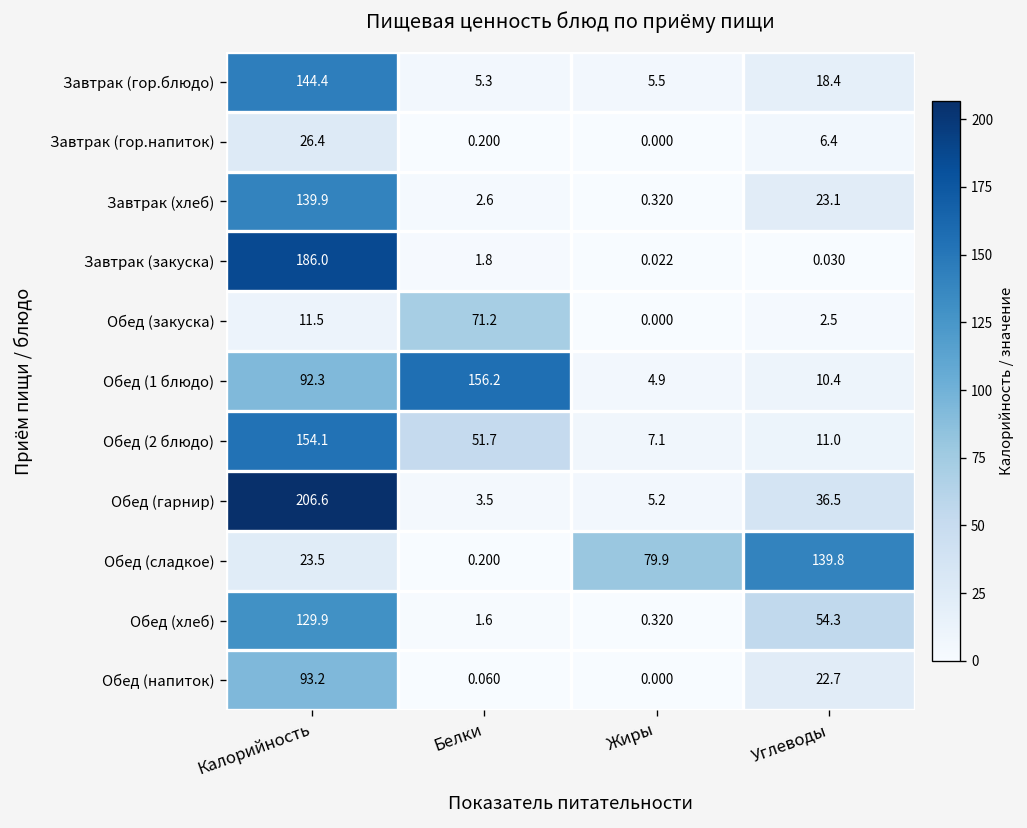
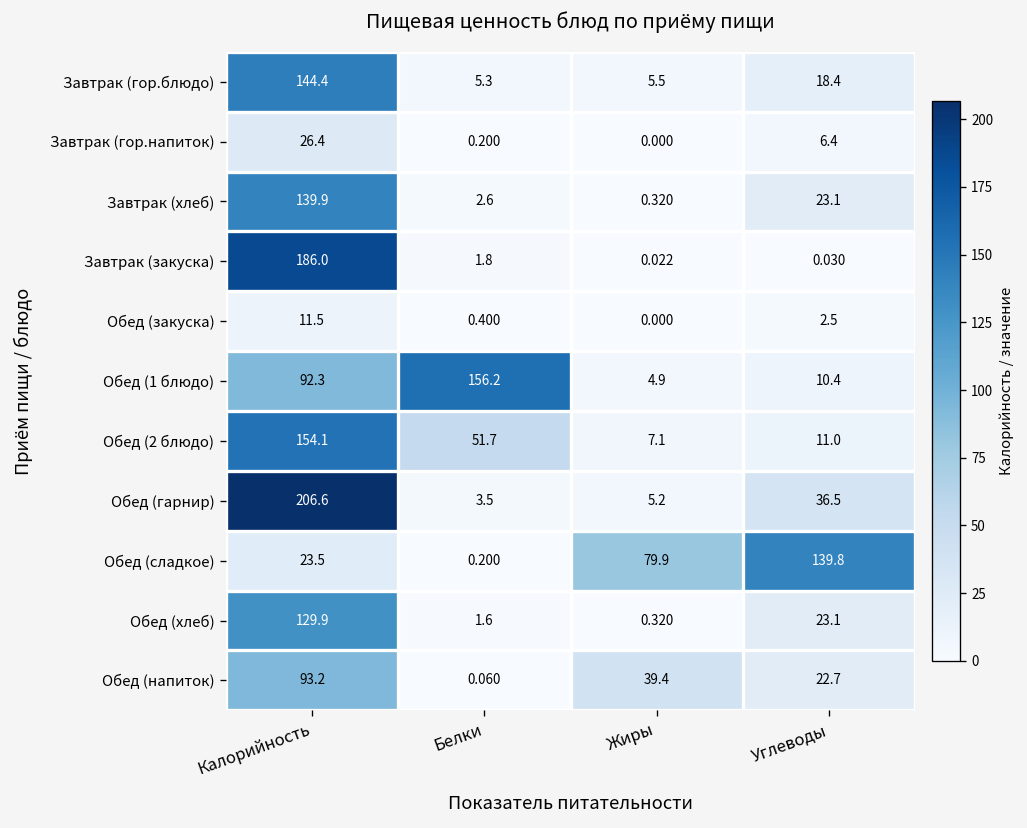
Обед (закуска), Белки: 71.2 -> 0.400
Обед (хлеб), Углеводы: 54.3 -> 23.1
Обед (напиток), Жиры: 0.000 -> 39.4
